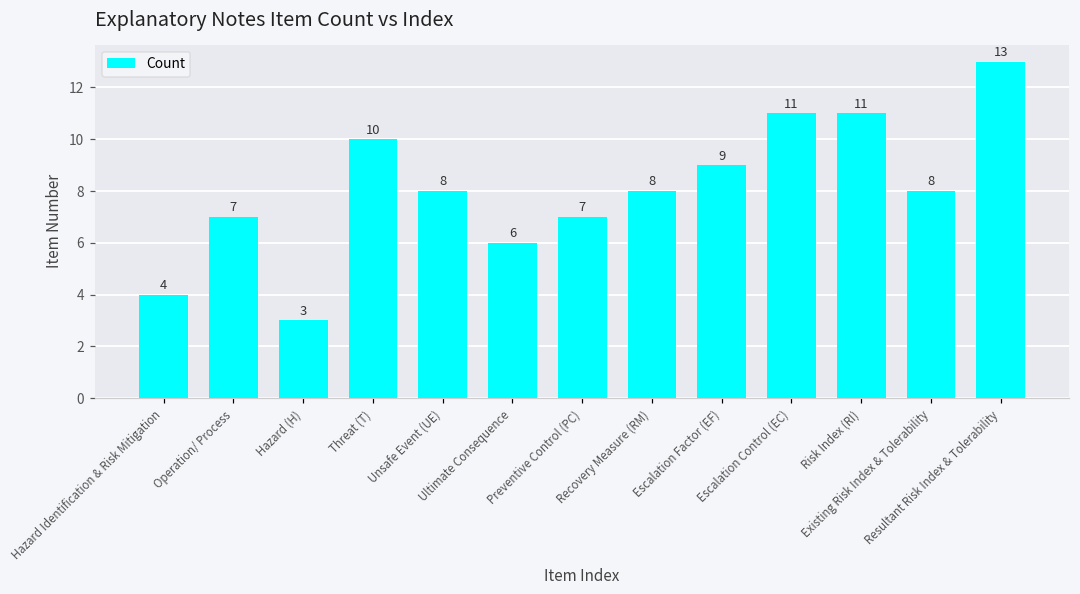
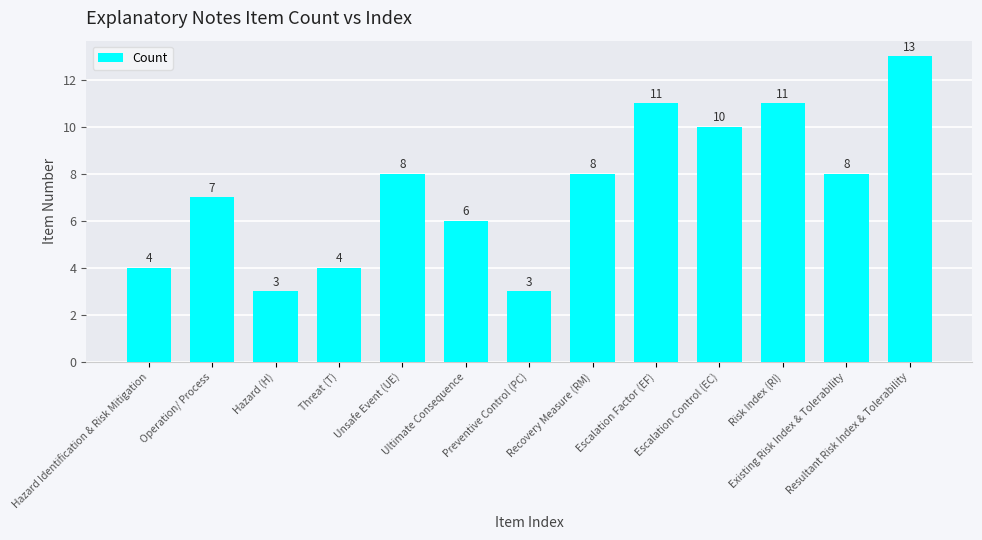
Threat (T): 10 -> 4
Preventive Control (PC): 7 -> 3
Escalation Factor (EF): 9 -> 11
Escalation Control (EC): 11 -> 10
